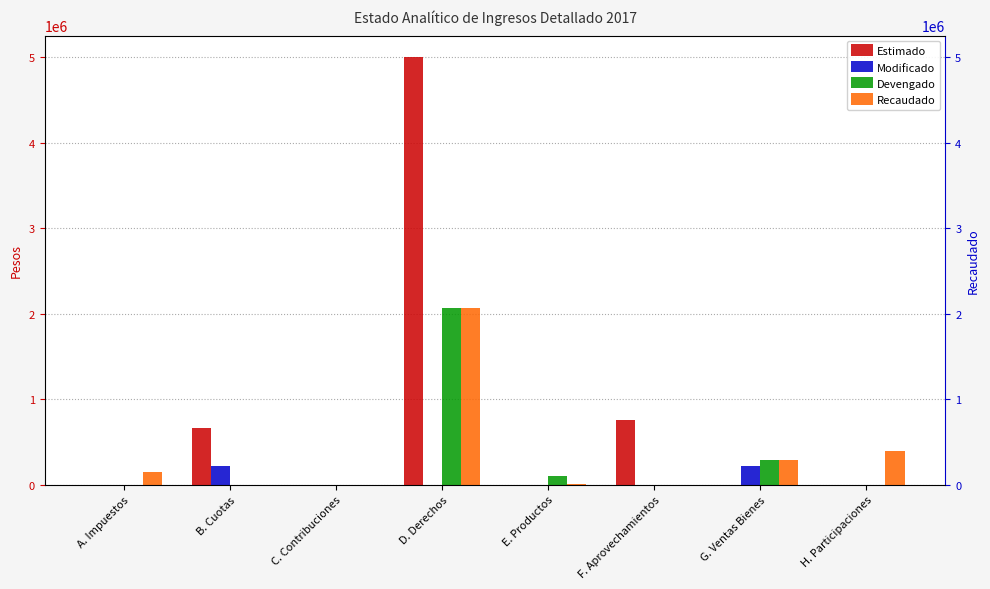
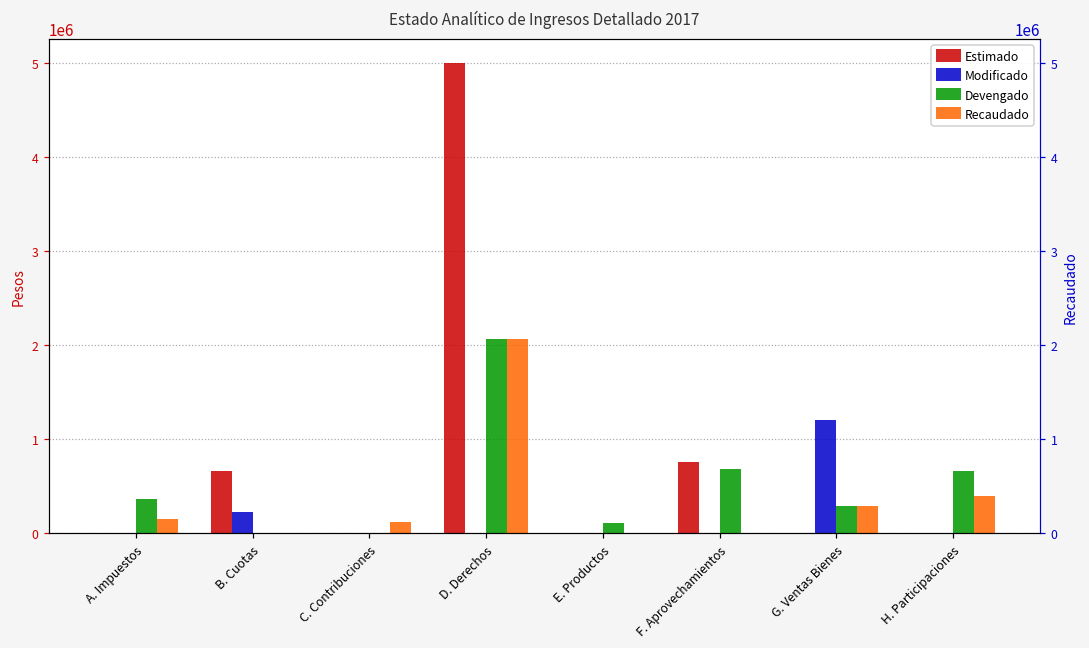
Devengado, A. Impuestos: 0 -> 400000
Recaudado, C. Contribuciones: 0 -> 100000
Devengado, F. Aprovechamientos: 0 -> 700000
Modificado, G. Ventas Bienes: 200000 -> 1200000
Devengado, H. Participaciones: 0 -> 700000
